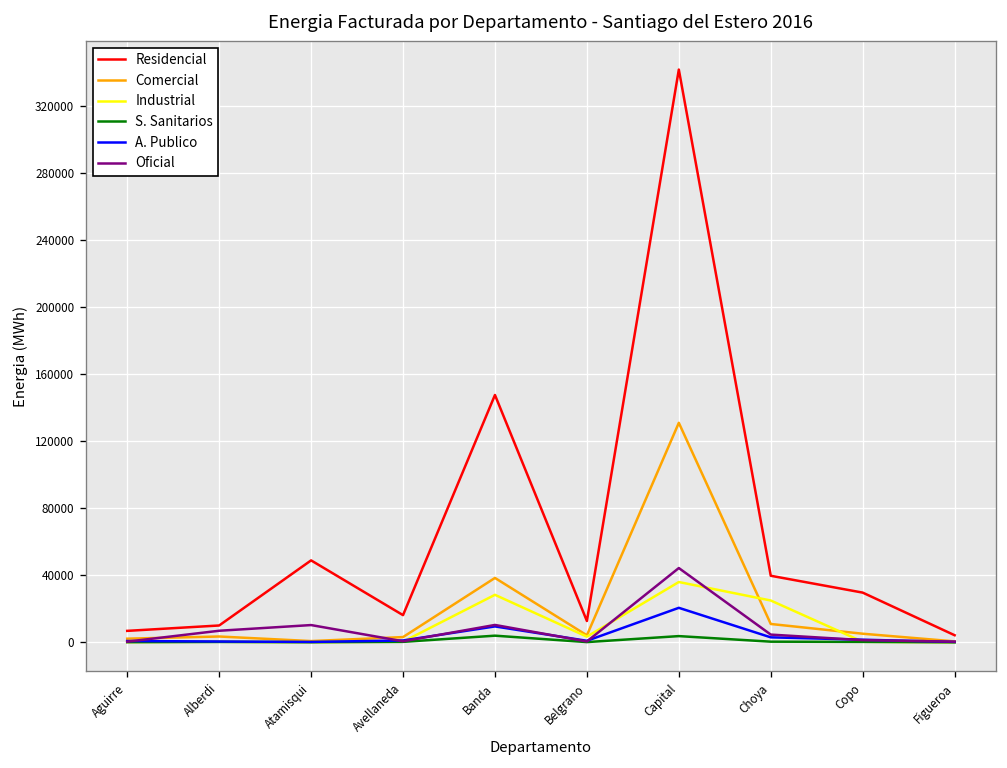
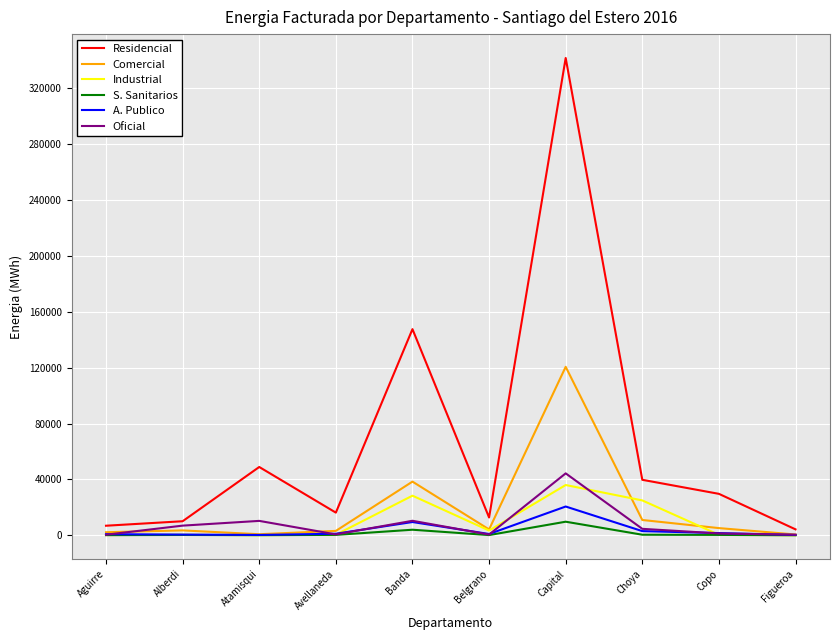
Comercial, Capital: 131000 -> 121000
S. Sanitarios, Capital: 4000 -> 10000
